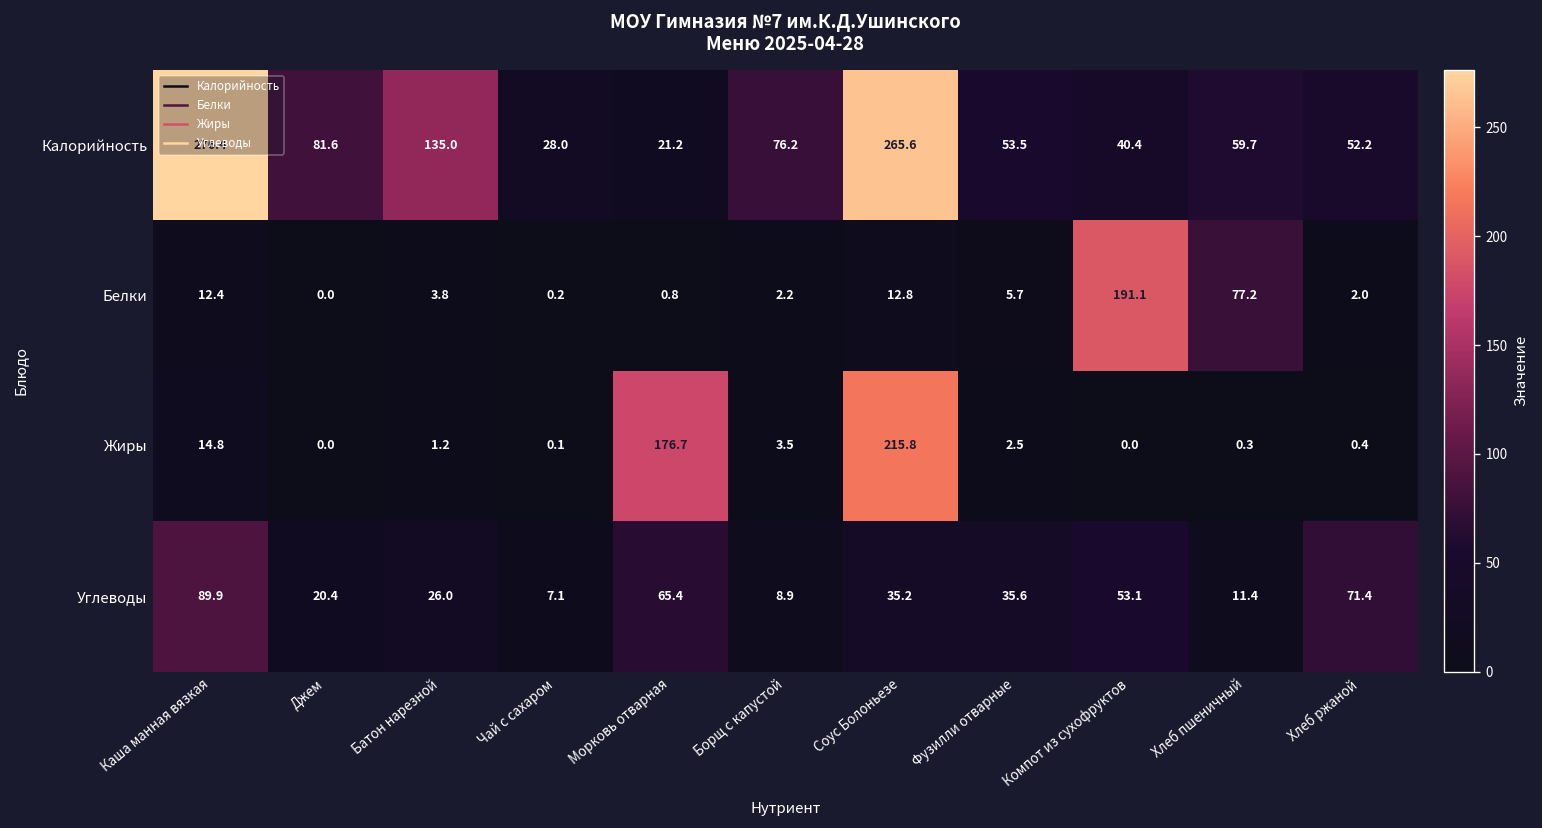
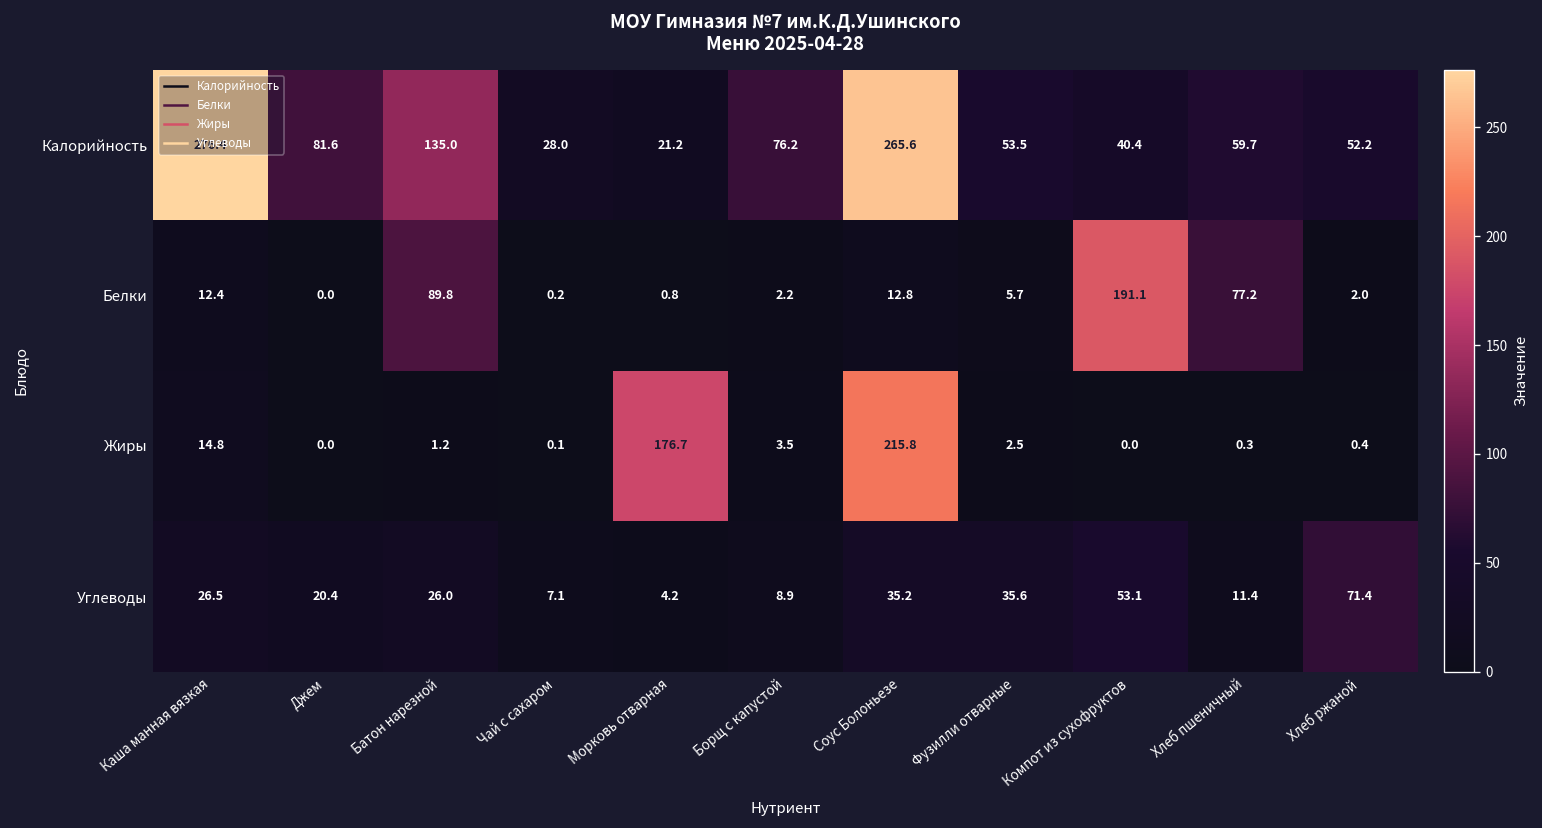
Белки, Батон нарезной: 3.8 -> 89.8
Углеводы, Каша манная вязкая: 89.9 -> 26.5
Углеводы, Морковь отварная: 65.4 -> 4.2
